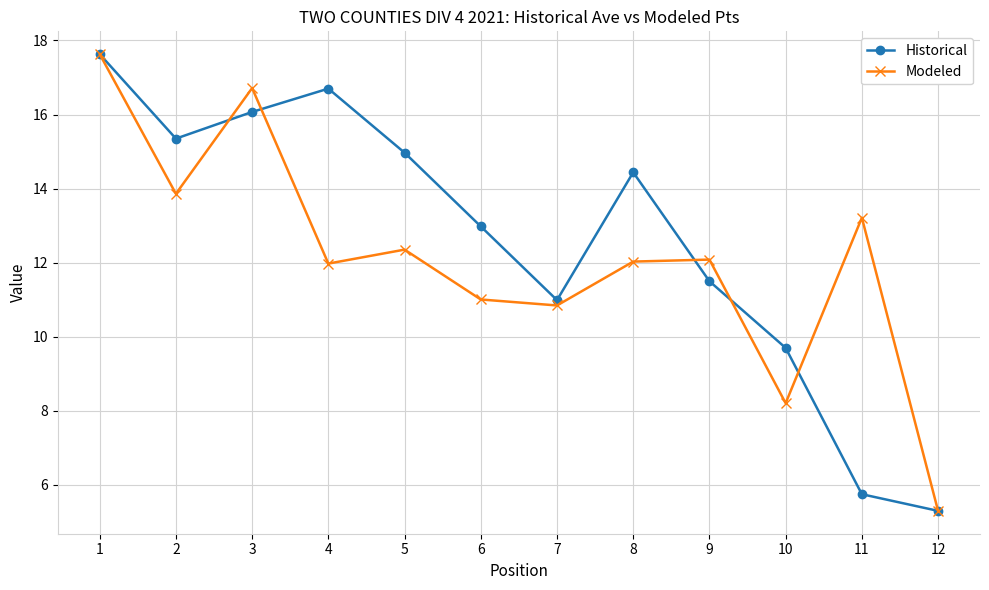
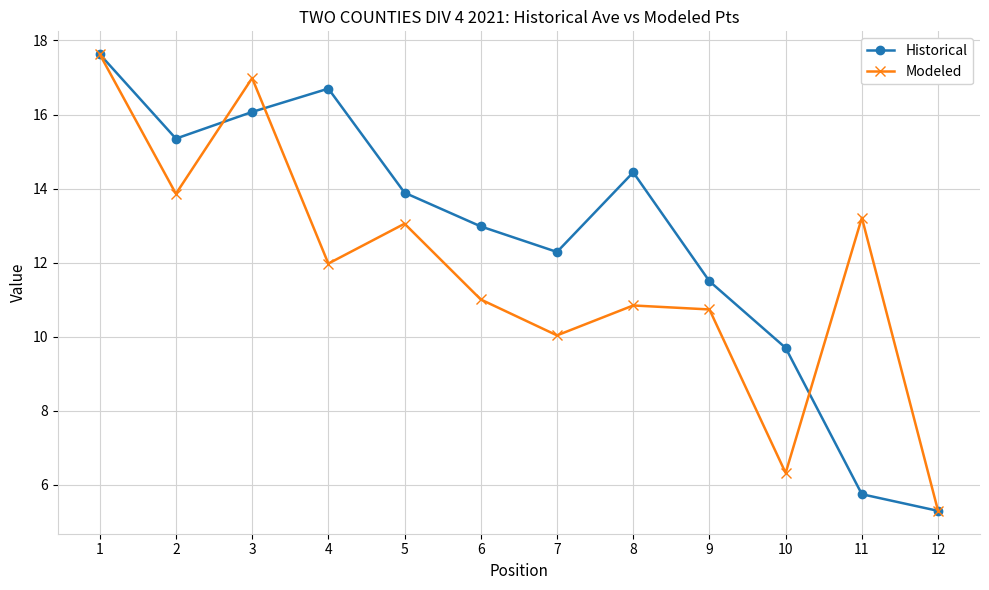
Modeled, 3: 16.7 -> 17.0
Historical, 5: 15.0 -> 13.9
Modeled, 5: 12.4 -> 13.1
Historical, 7: 11.0 -> 12.3
Modeled, 7: 10.8 -> 10.0
Modeled, 8: 12.0 -> 10.8
Modeled, 9: 12.1 -> 10.7
Modeled, 10: 8.2 -> 6.3
